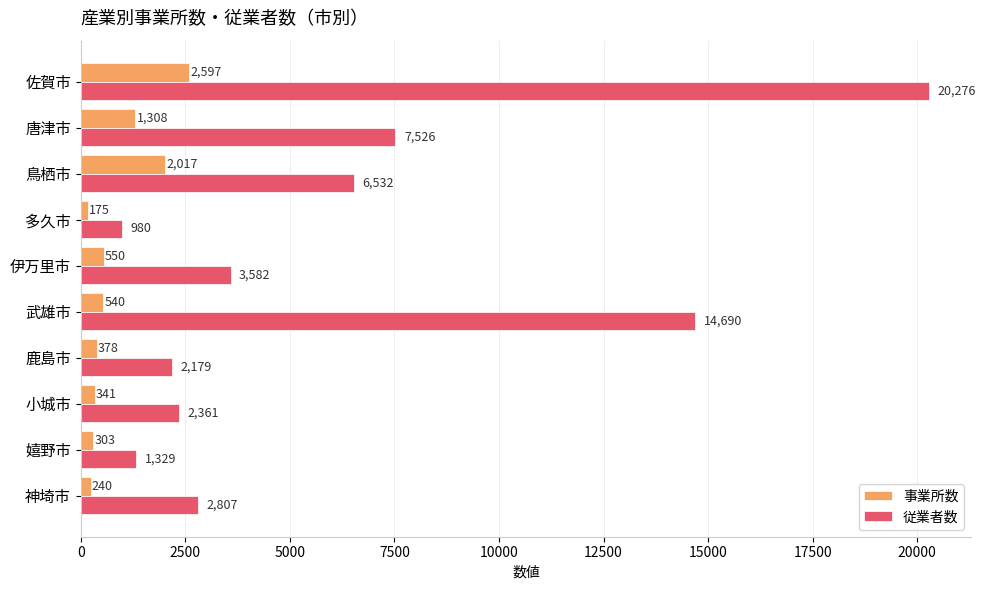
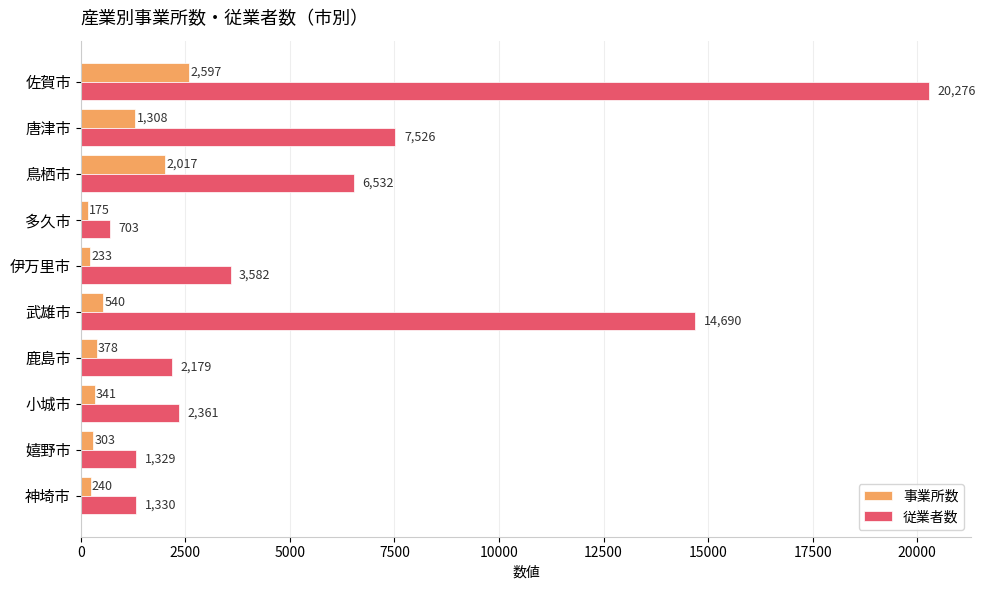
従業者数, 多久市: 980 -> 703
事業所数, 伊万里市: 550 -> 233
従業者数, 神埼市: 2,807 -> 1,330
